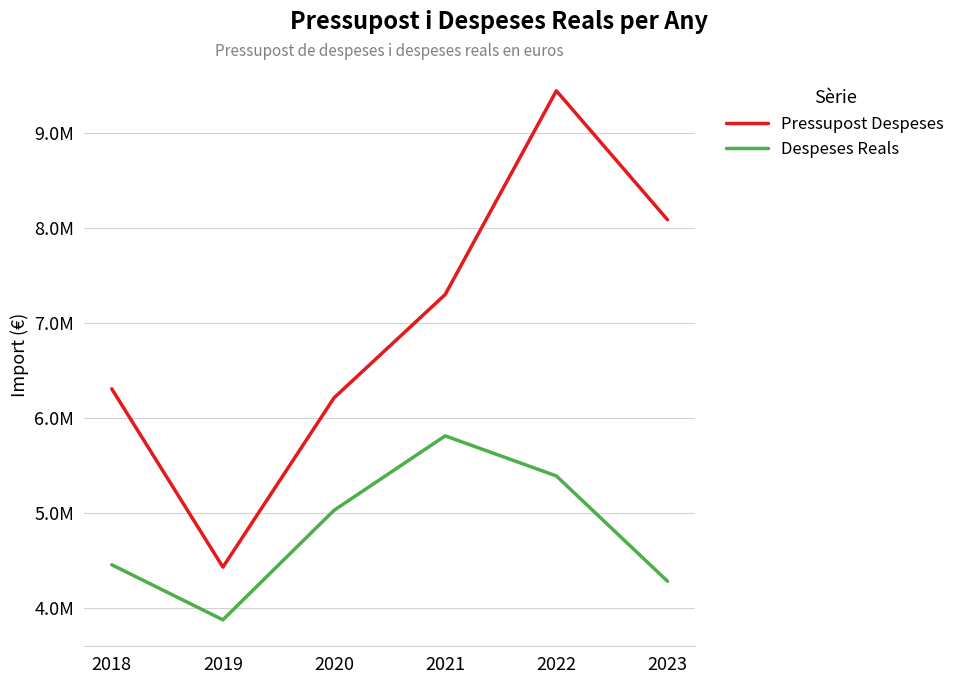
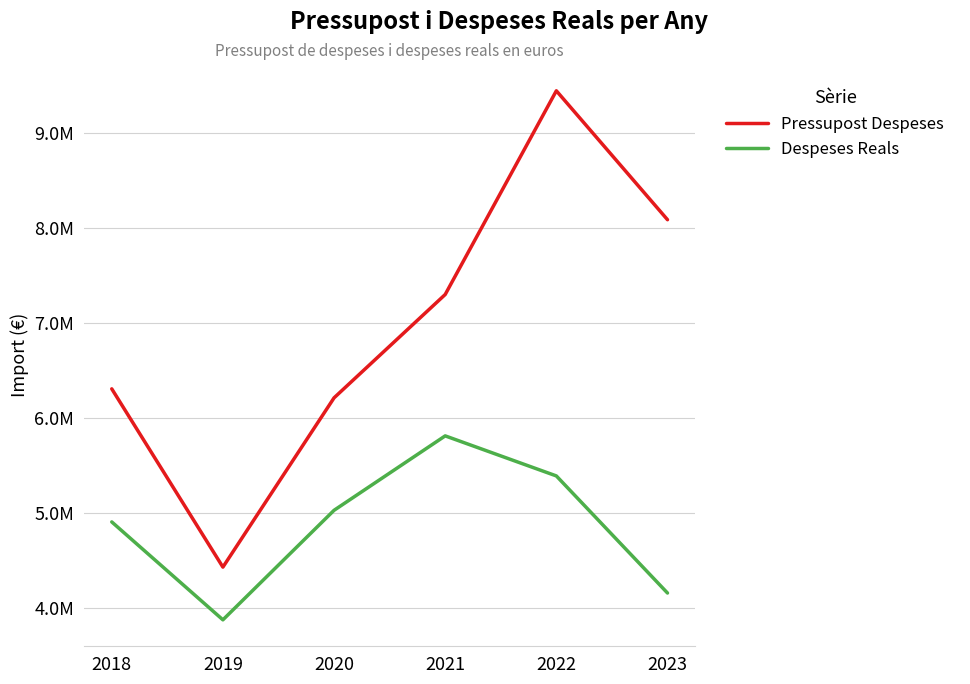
Despeses Reals, 2018: 4500000 -> 4900000
Despeses Reals, 2023: 4300000 -> 4200000
